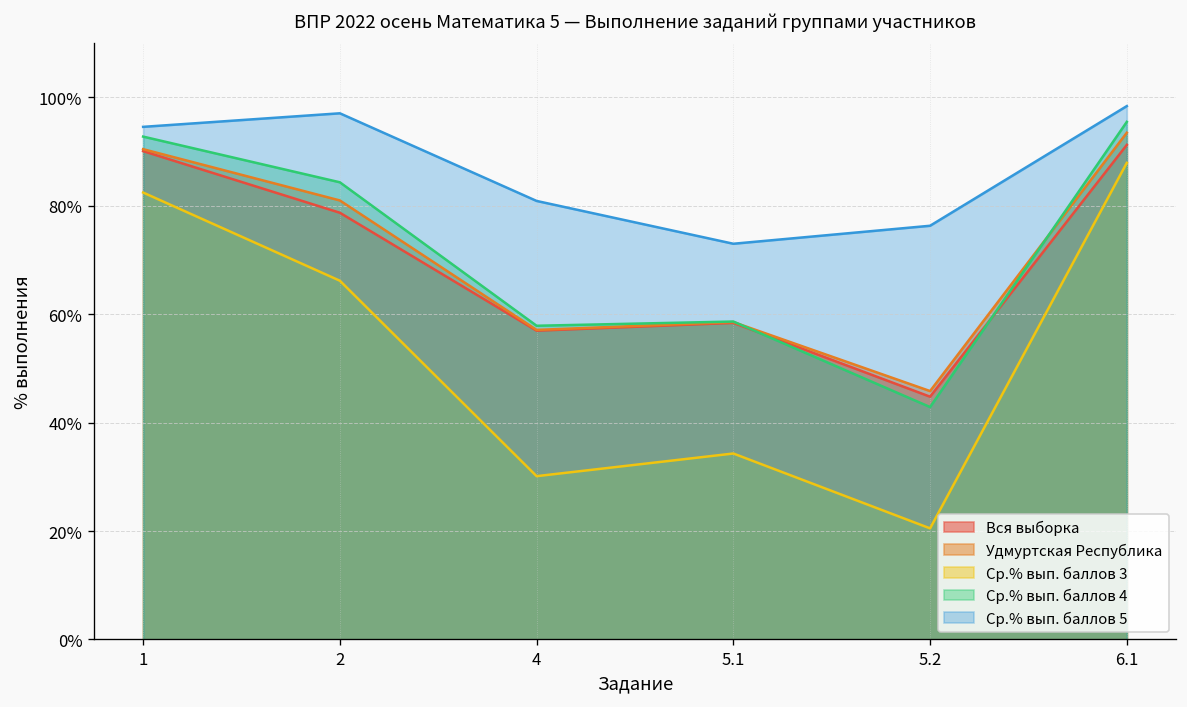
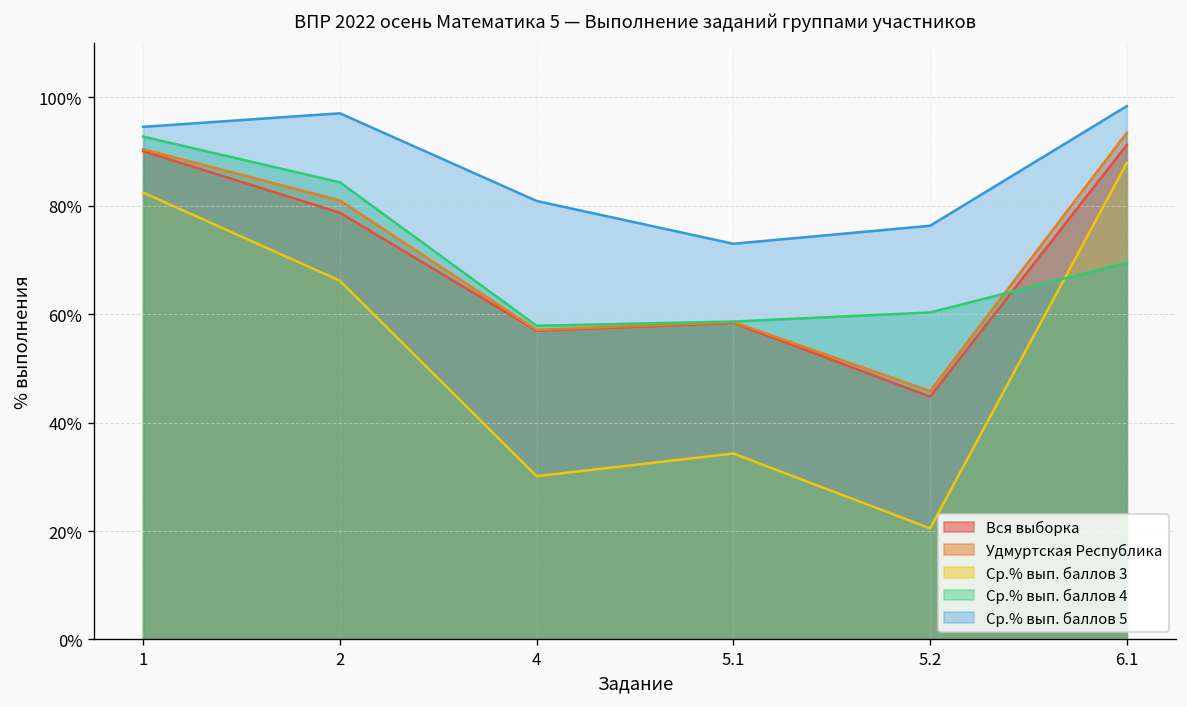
Ср.% вып. баллов 4, 5.2: 43% -> 60%
Ср.% вып. баллов 4, 6.1: 96% -> 70%
